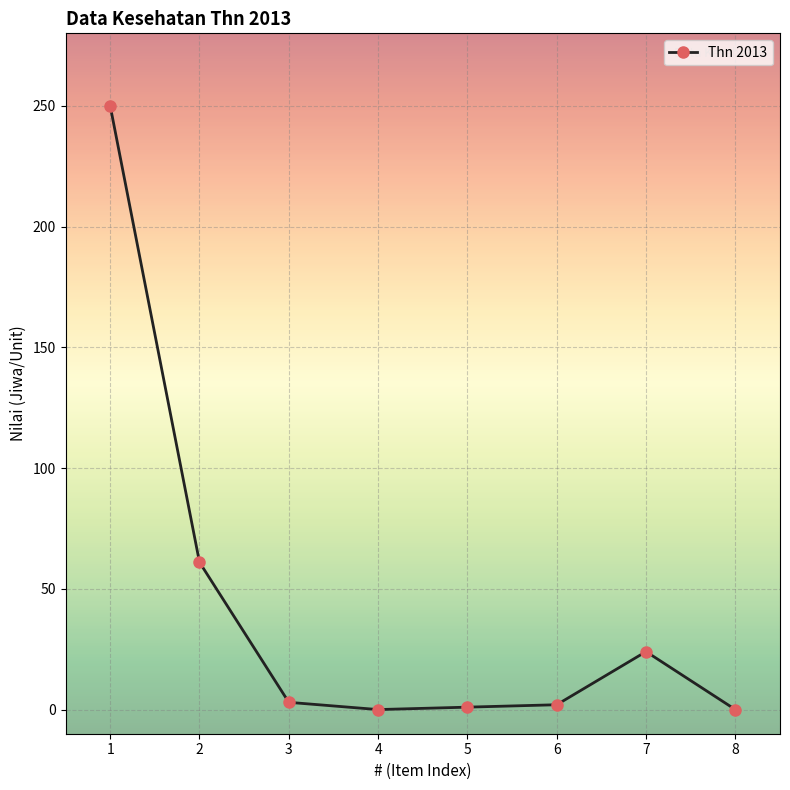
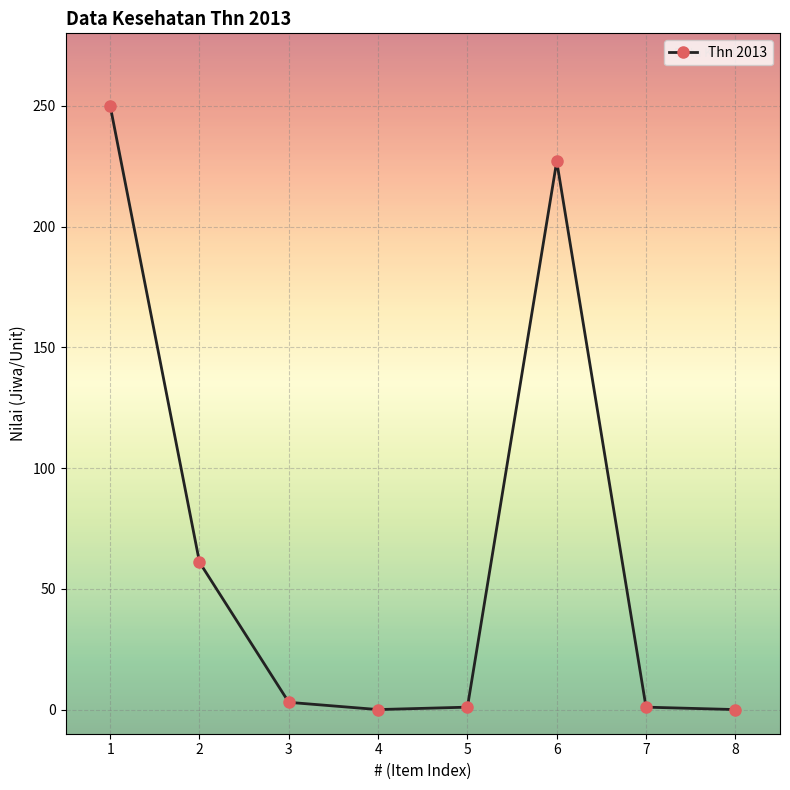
6: 2 -> 227
7: 24 -> 1
